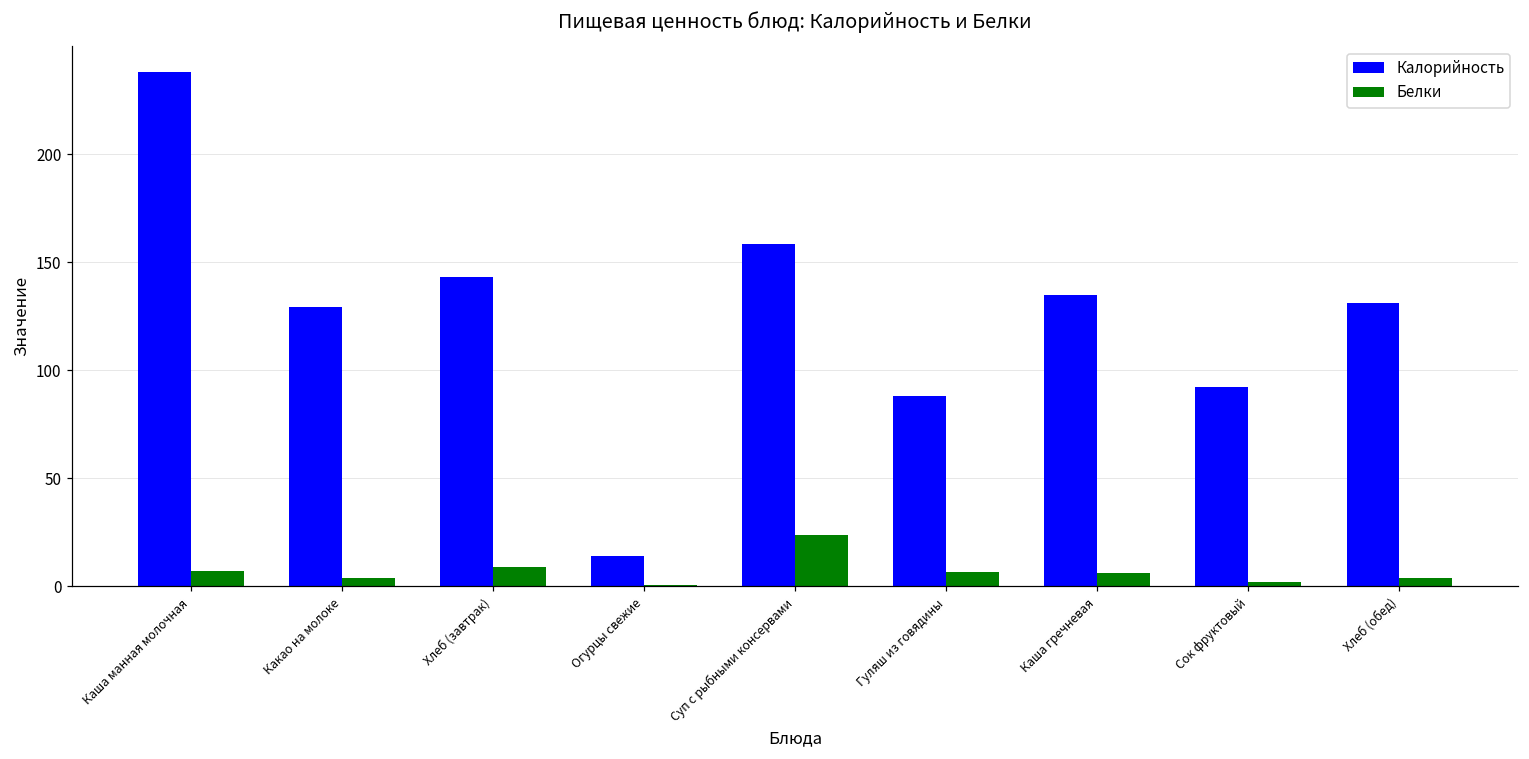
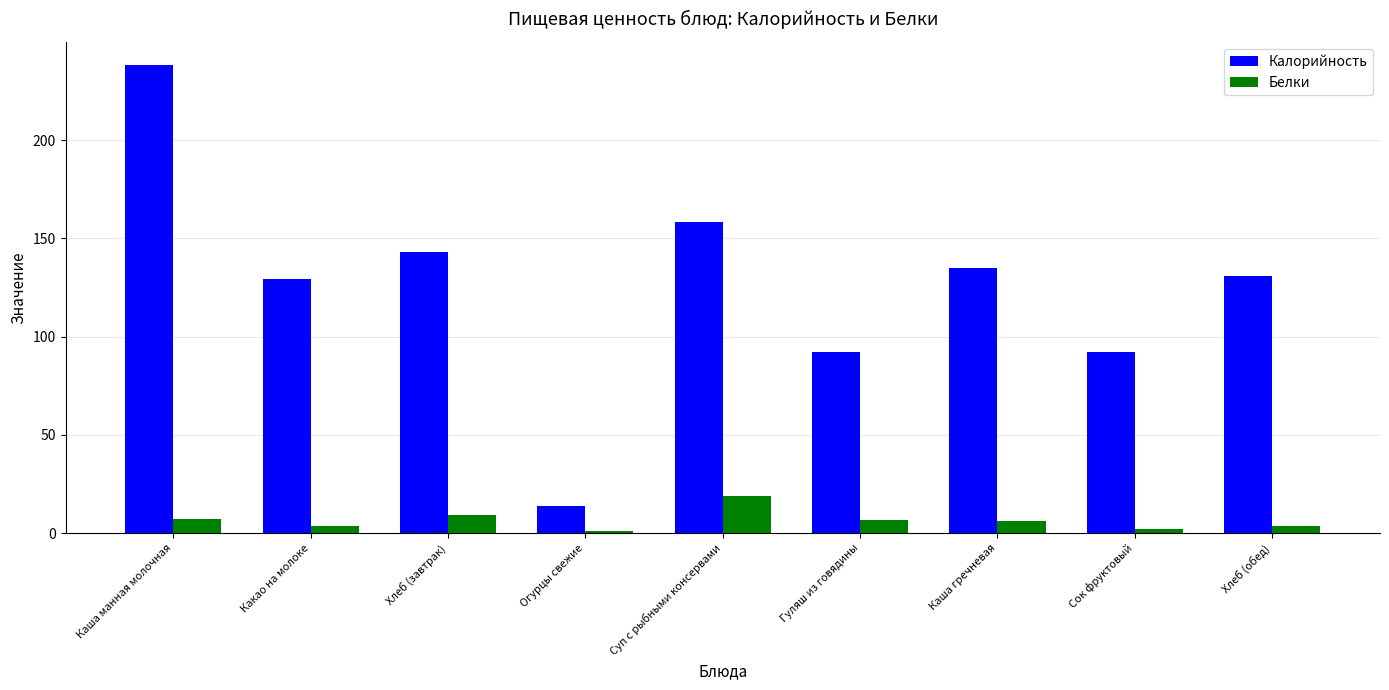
Белки, Суп с рыбными консервами: 24 -> 19
Калорийность, Гуляш из говядины: 88 -> 92
